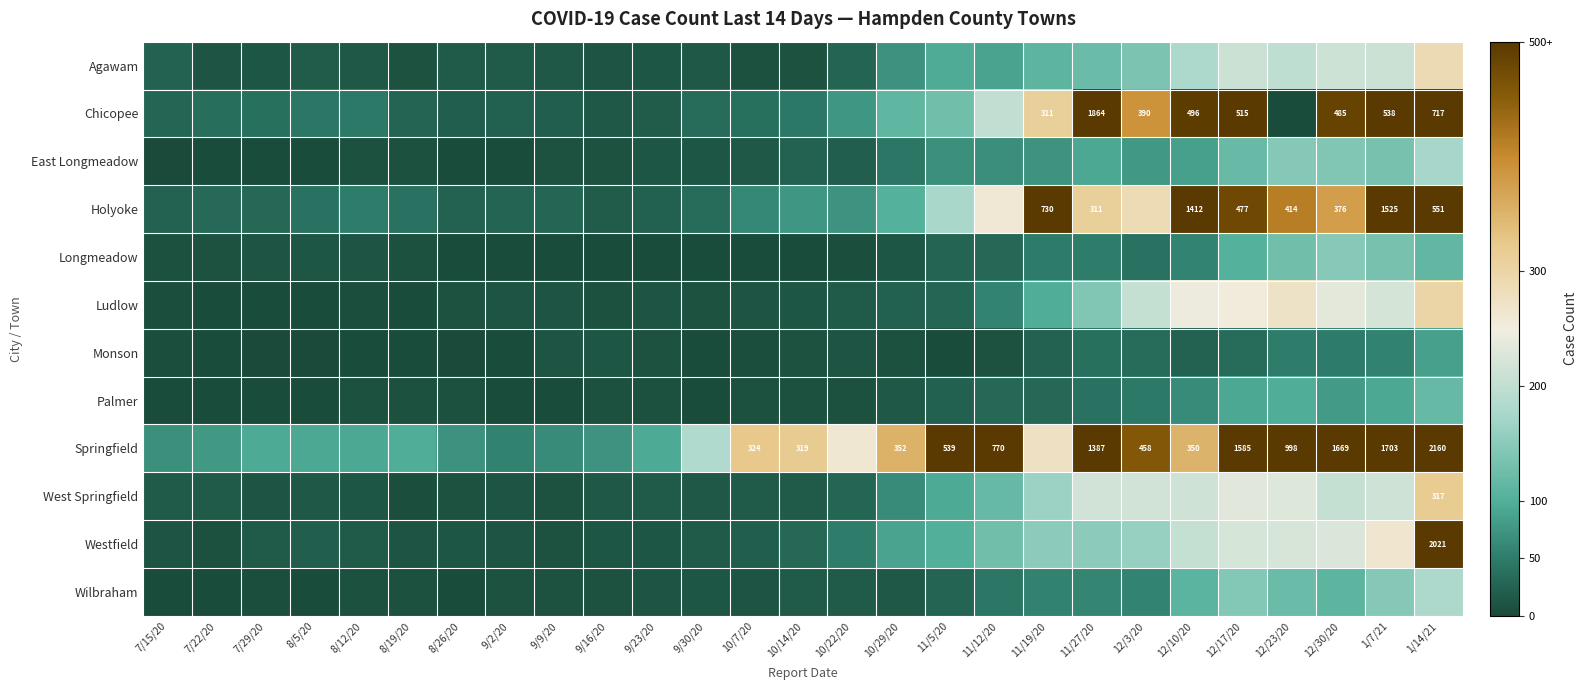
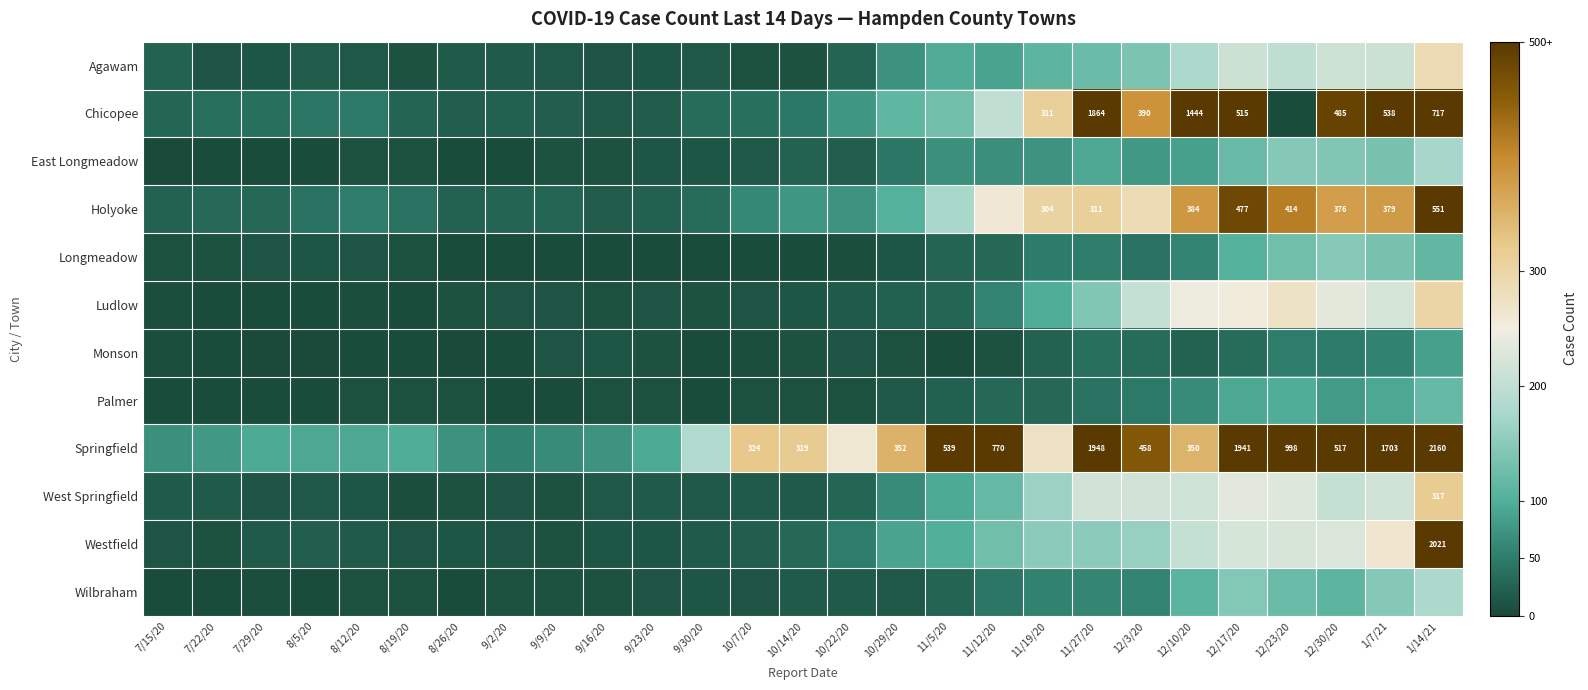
Chicopee, 12/10/20: 496 -> 1444
Holyoke, 11/19/20: 730 -> 304
Holyoke, 12/10/20: 1412 -> 384
Holyoke, 1/7/21: 1525 -> 379
Springfield, 11/27/20: 1387 -> 1948
Springfield, 12/17/20: 1585 -> 1941
Springfield, 12/30/20: 1669 -> 517
